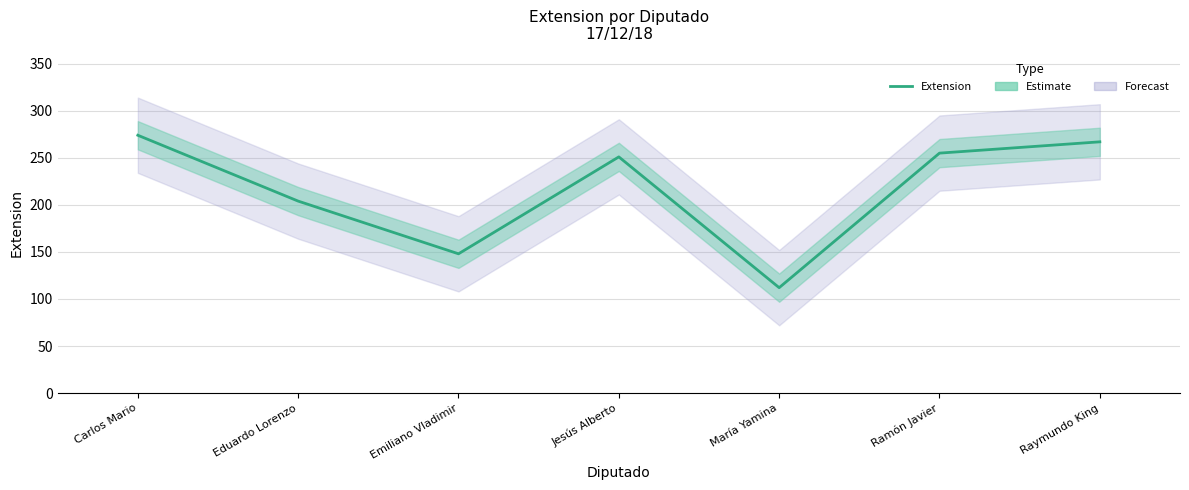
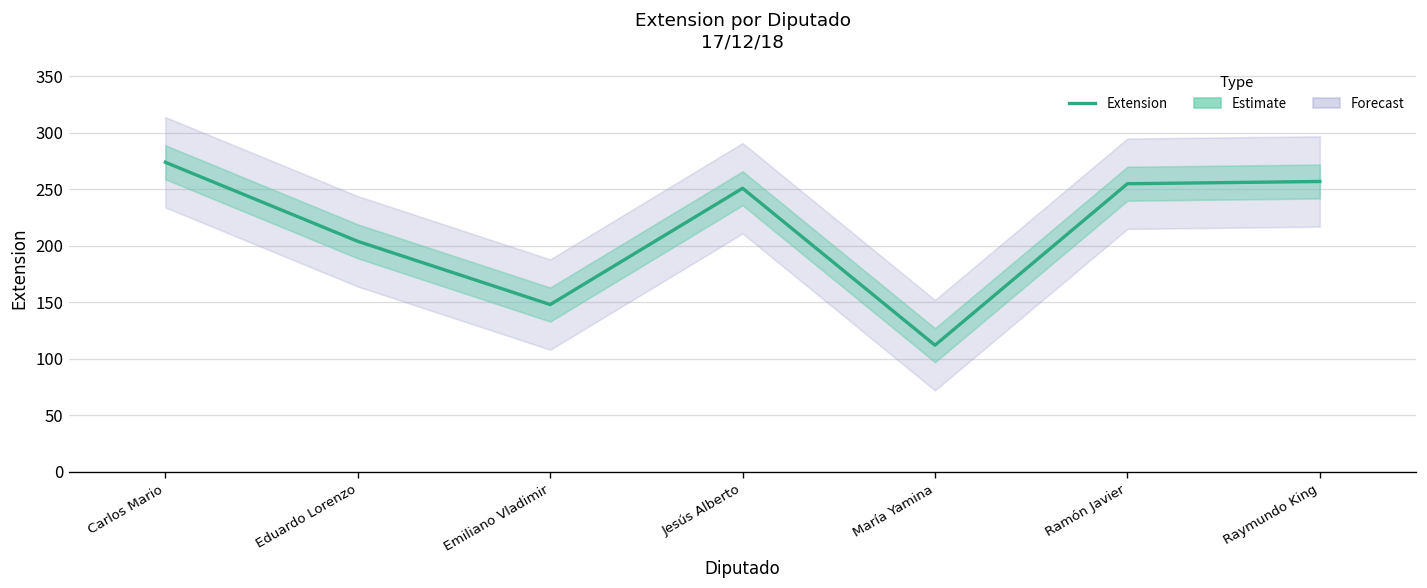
Extension, Raymundo King: 270 -> 260
